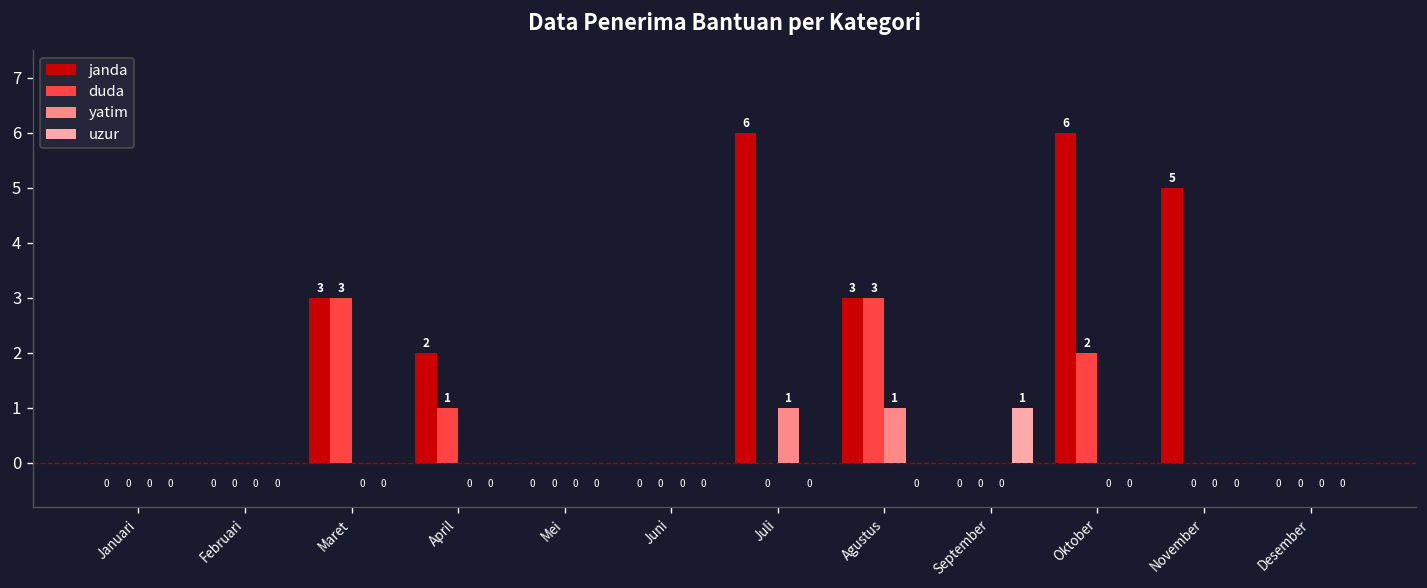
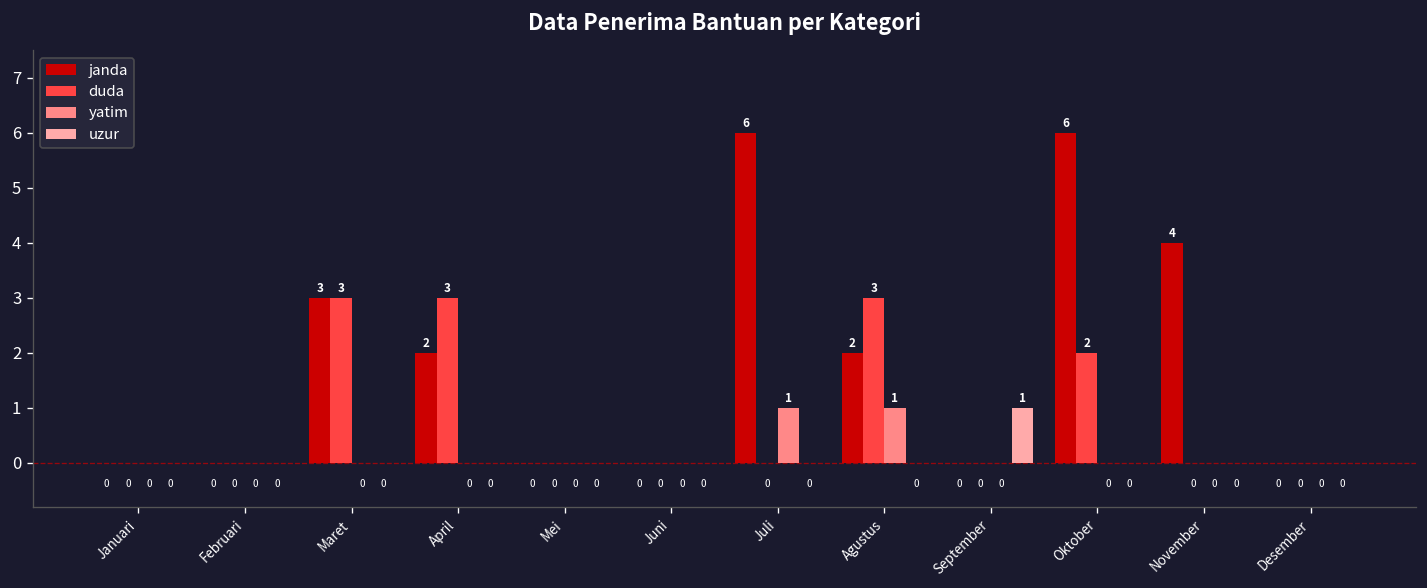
duda, April: 1 -> 3
janda, Agustus: 3 -> 2
janda, November: 5 -> 4
